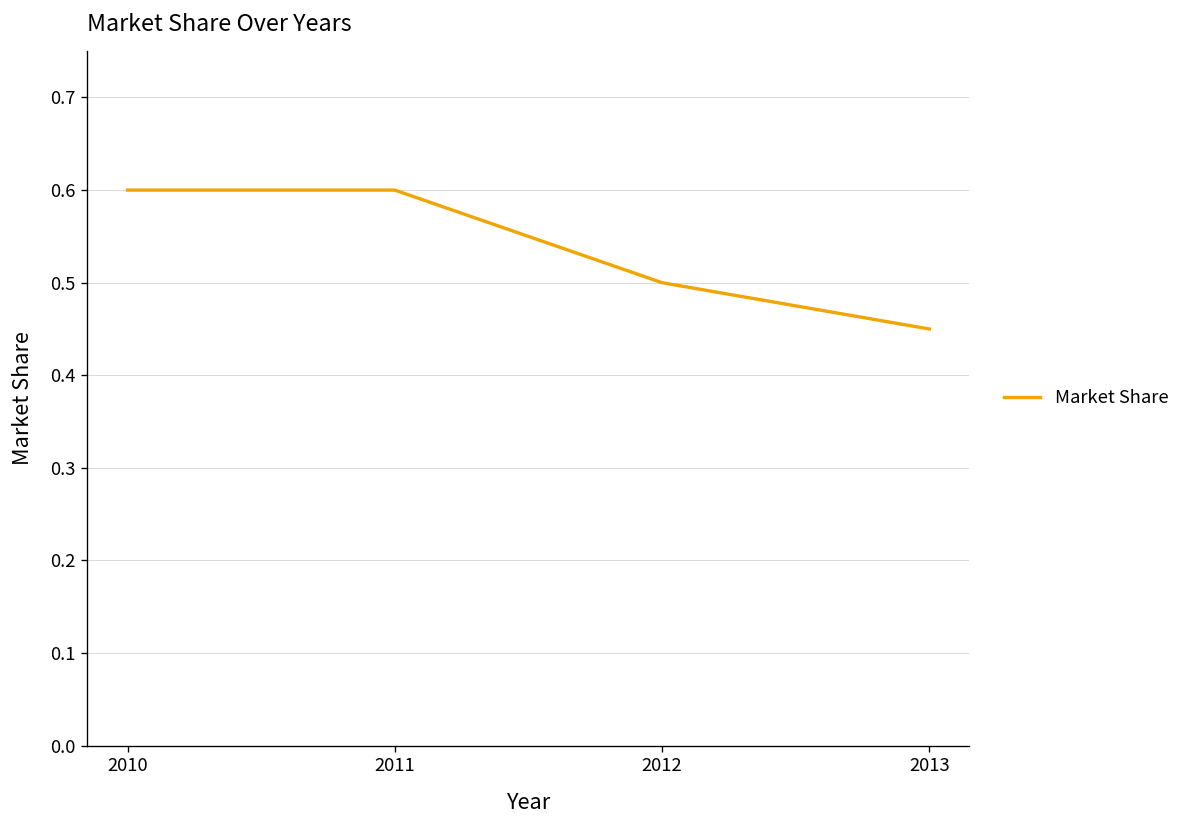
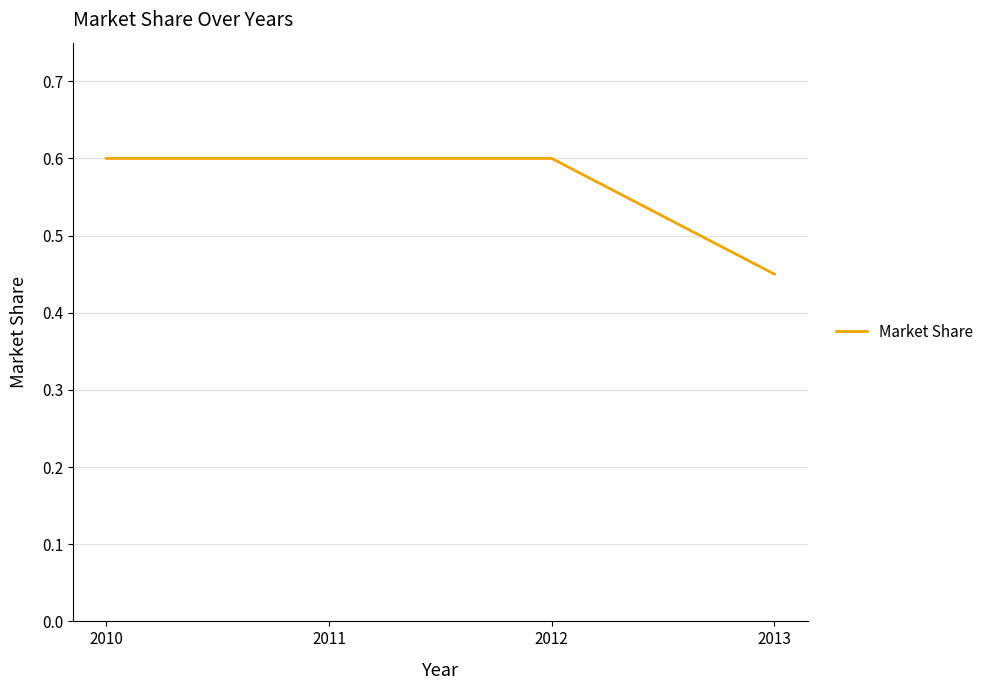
2012: 0.5 -> 0.6
